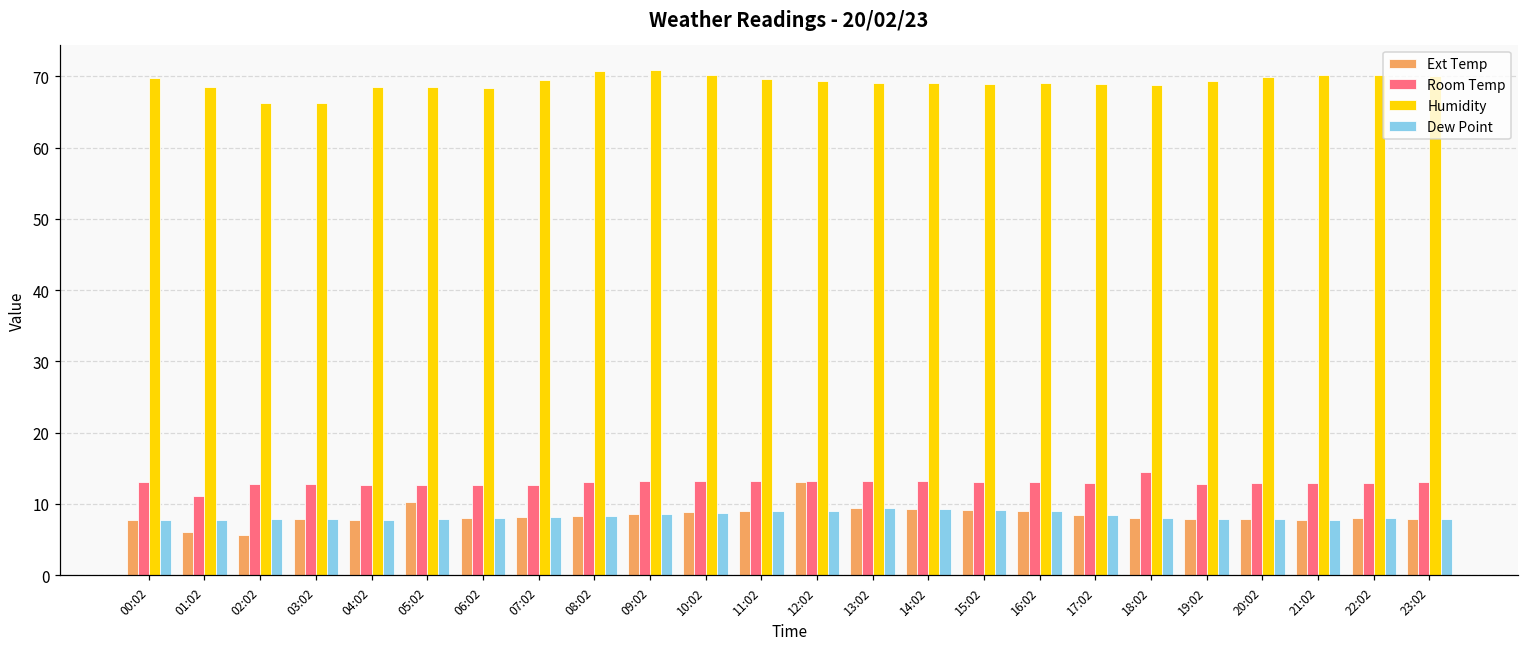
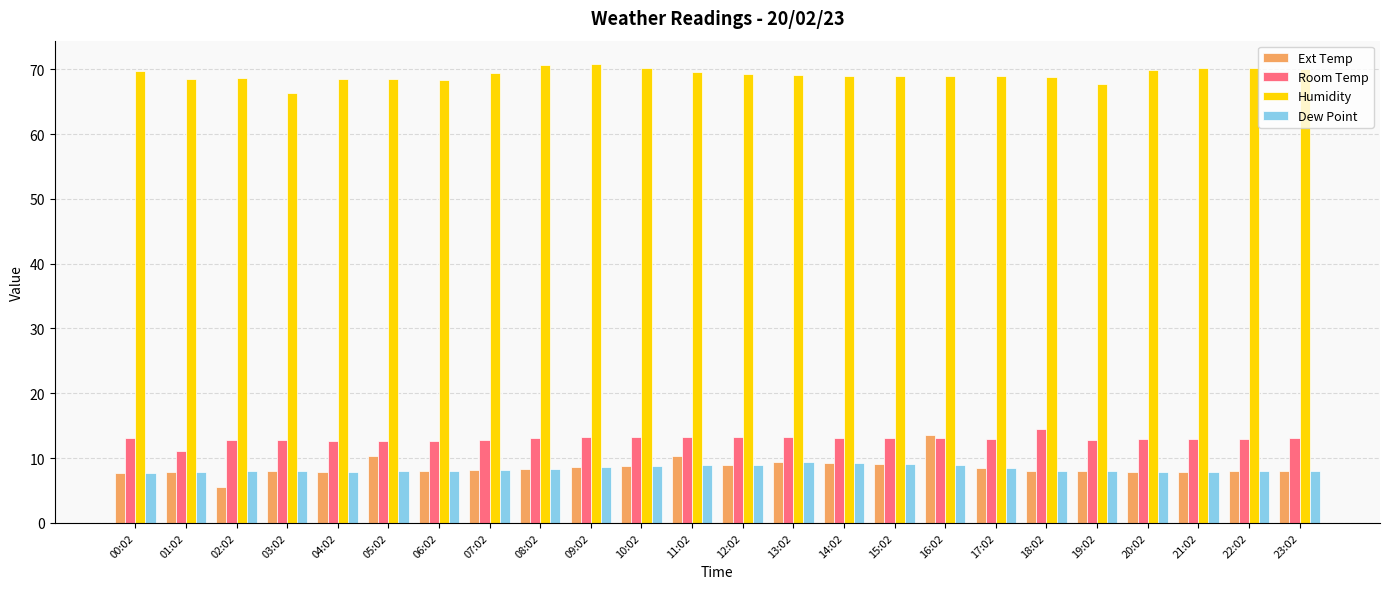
Ext Temp, 01:02: 6 -> 8
Humidity, 02:02: 66 -> 69
Ext Temp, 11:02: 9 -> 10
Ext Temp, 12:02: 13 -> 9
Ext Temp, 16:02: 9 -> 14
Humidity, 19:02: 69 -> 68
